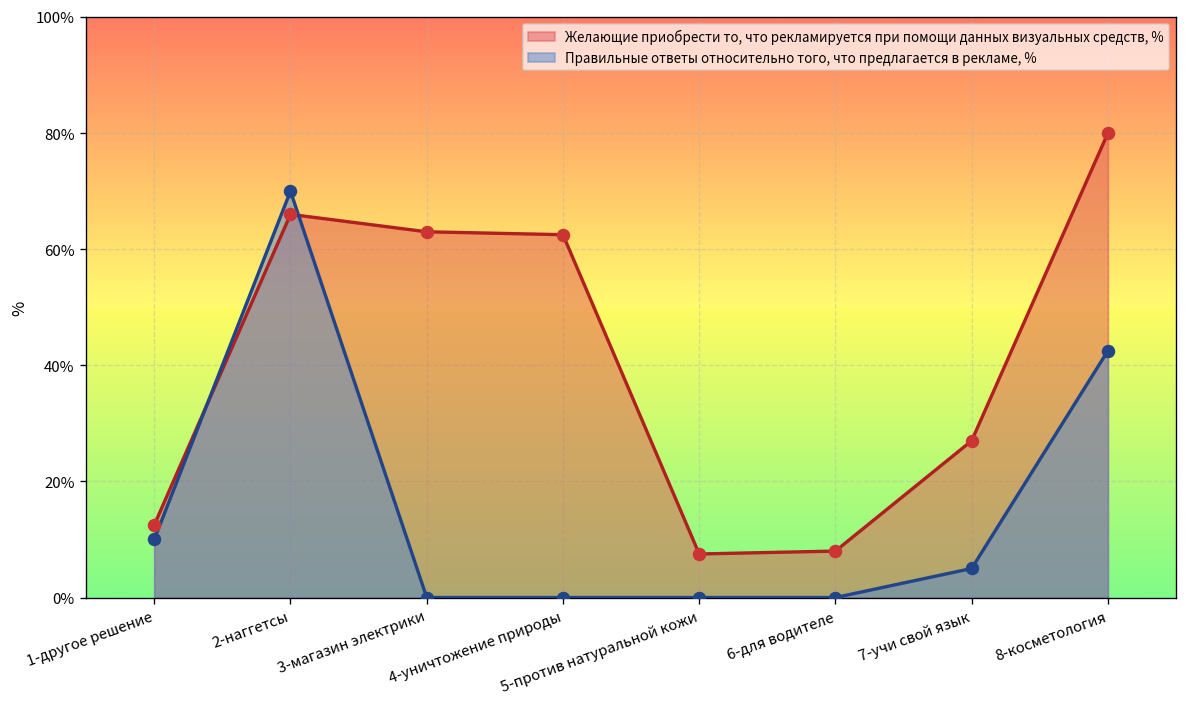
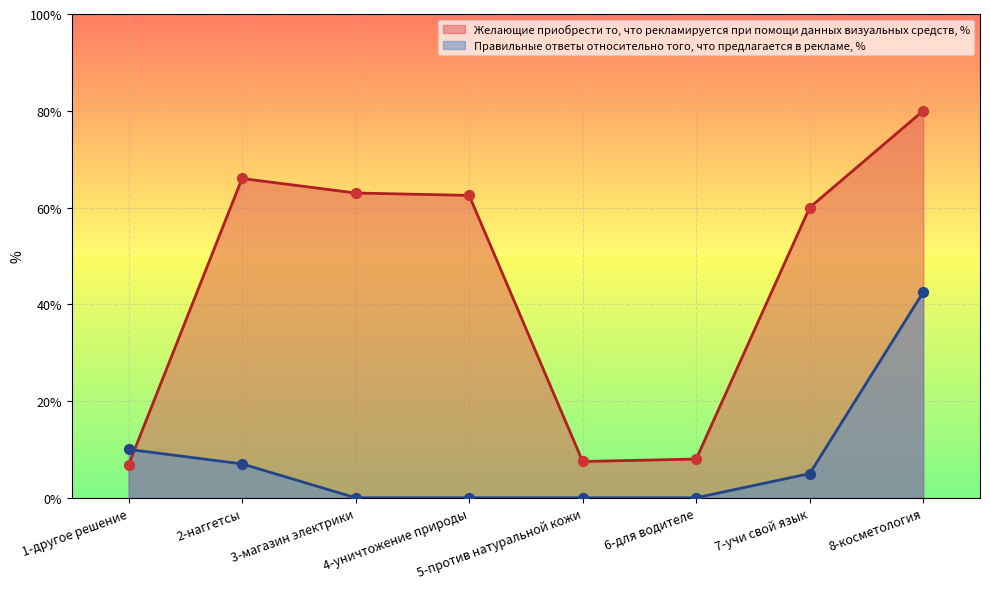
Желающие приобрести то, что рекламируется при помощи данных визуальных средств, %, 1-другое решение: 13% -> 7%
Правильные ответы относительно того, что предлагается в рекламе, %, 2-наггетсы: 70% -> 7%
Желающие приобрести то, что рекламируется при помощи данных визуальных средств, %, 7-учи свой язык: 27% -> 60%
